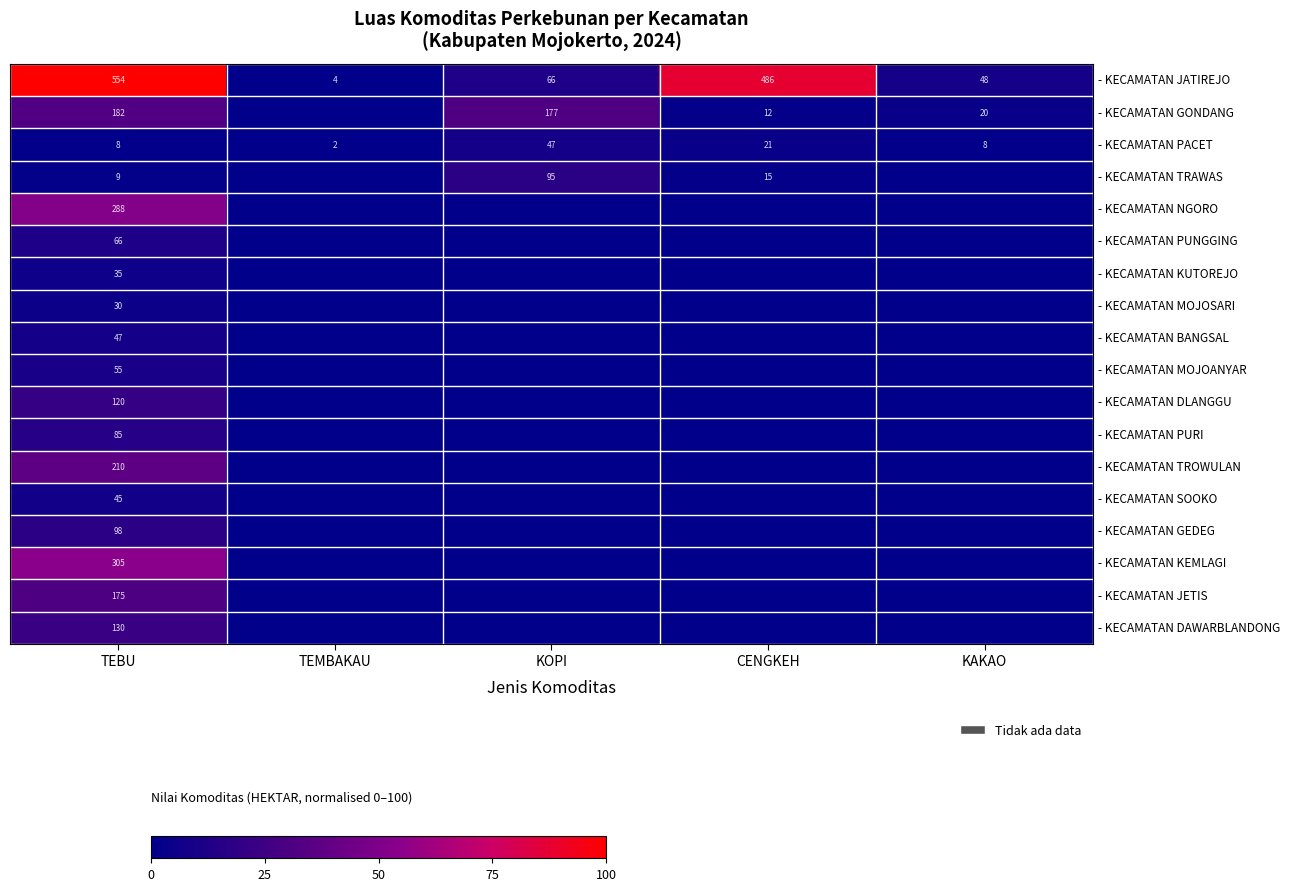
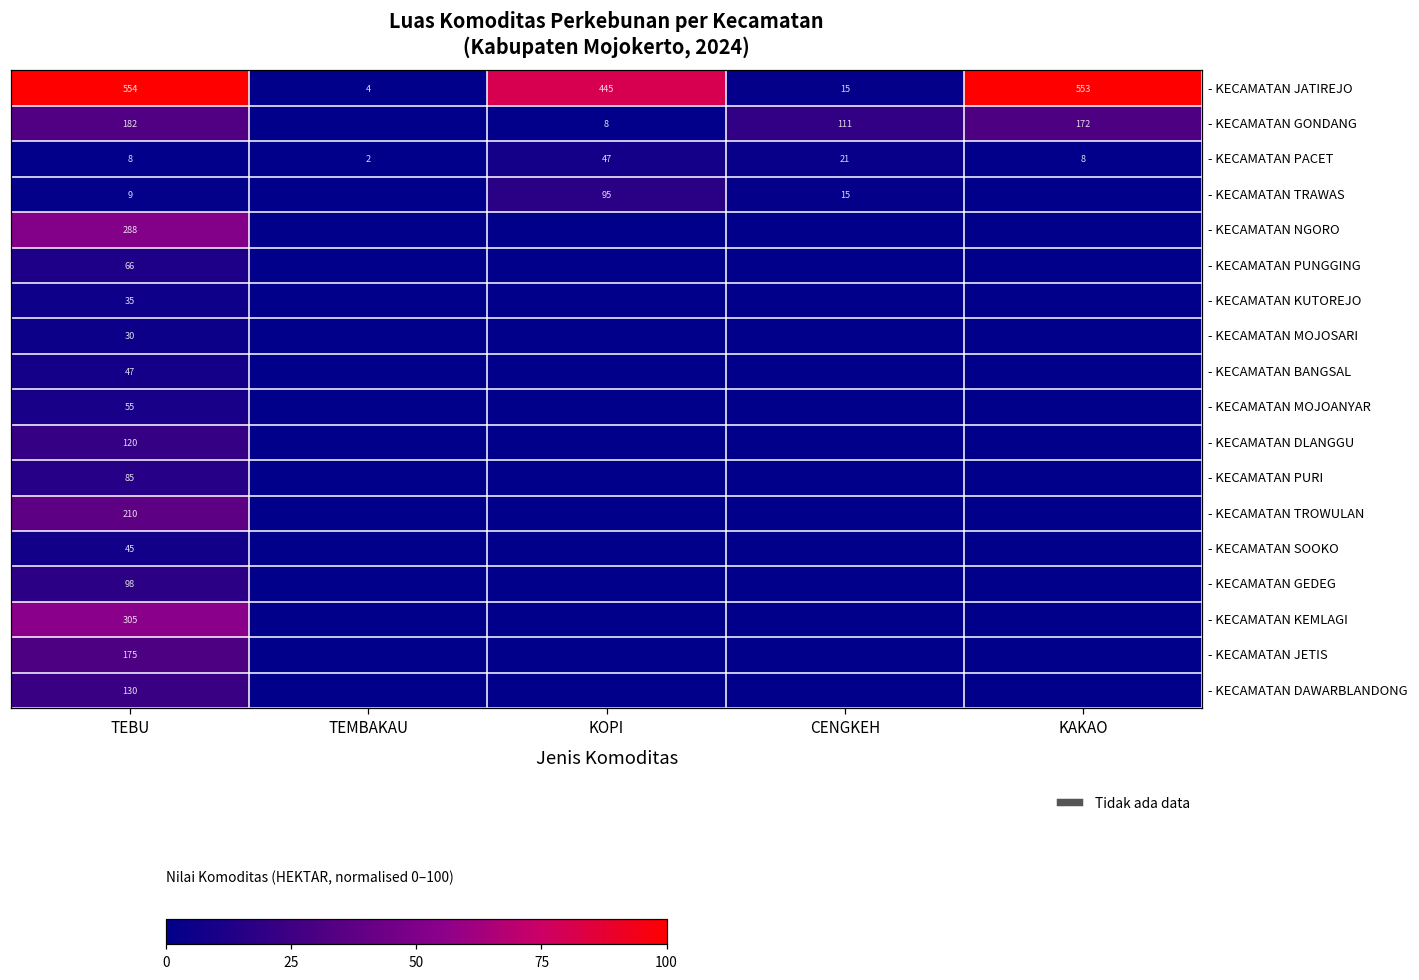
- KECAMATAN JATIREJO, KOPI: 66 -> 445
- KECAMATAN JATIREJO, CENGKEH: 486 -> 15
- KECAMATAN JATIREJO, KAKAO: 48 -> 553
- KECAMATAN GONDANG, KOPI: 177 -> 8
- KECAMATAN GONDANG, CENGKEH: 12 -> 111
- KECAMATAN GONDANG, KAKAO: 20 -> 172
